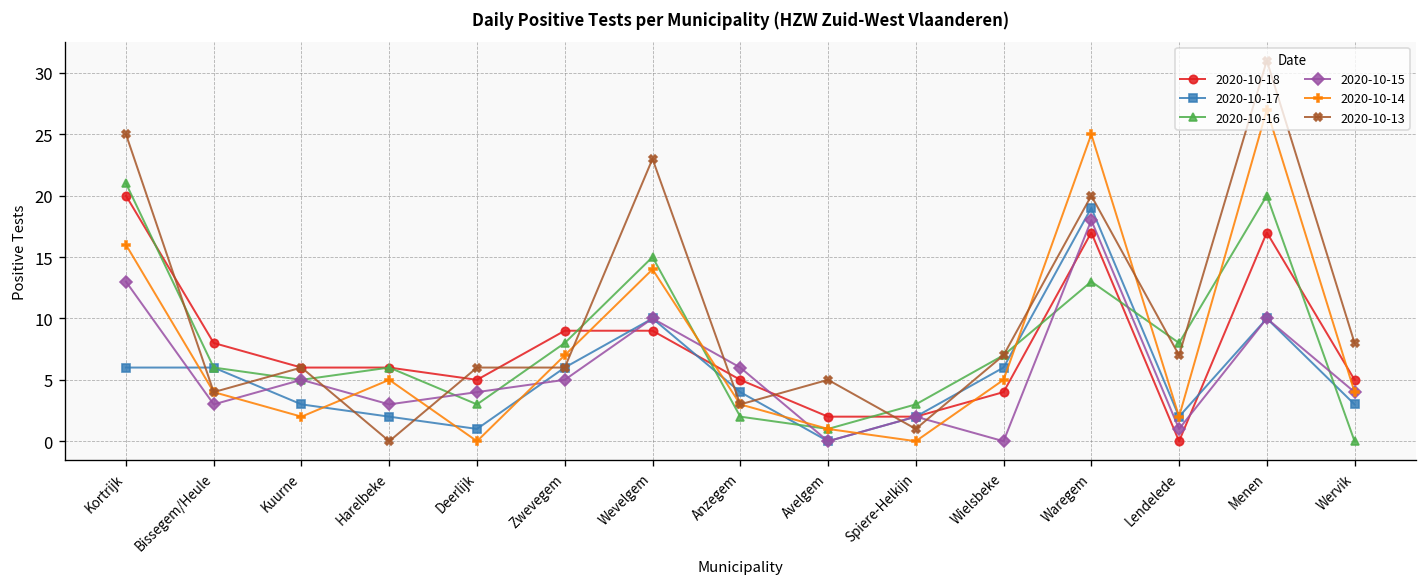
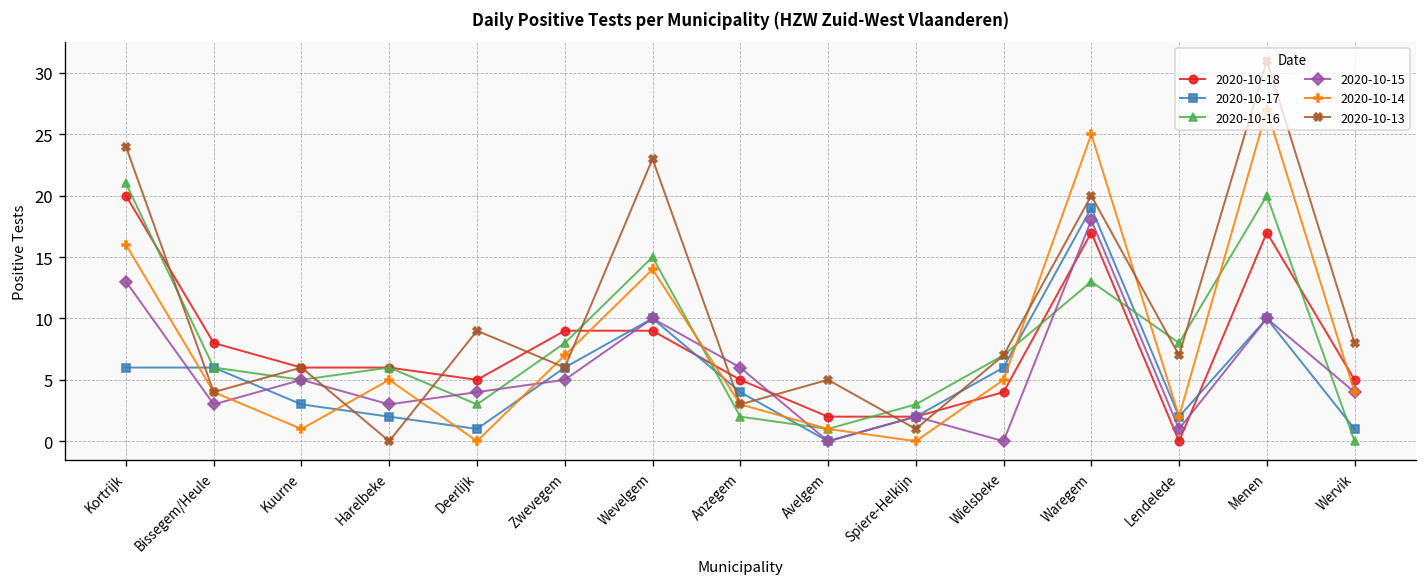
2020-10-13, Kortrijk: 25 -> 24
2020-10-14, Kuurne: 2 -> 1
2020-10-13, Deerlijk: 6 -> 9
2020-10-17, Wervik: 3 -> 1
